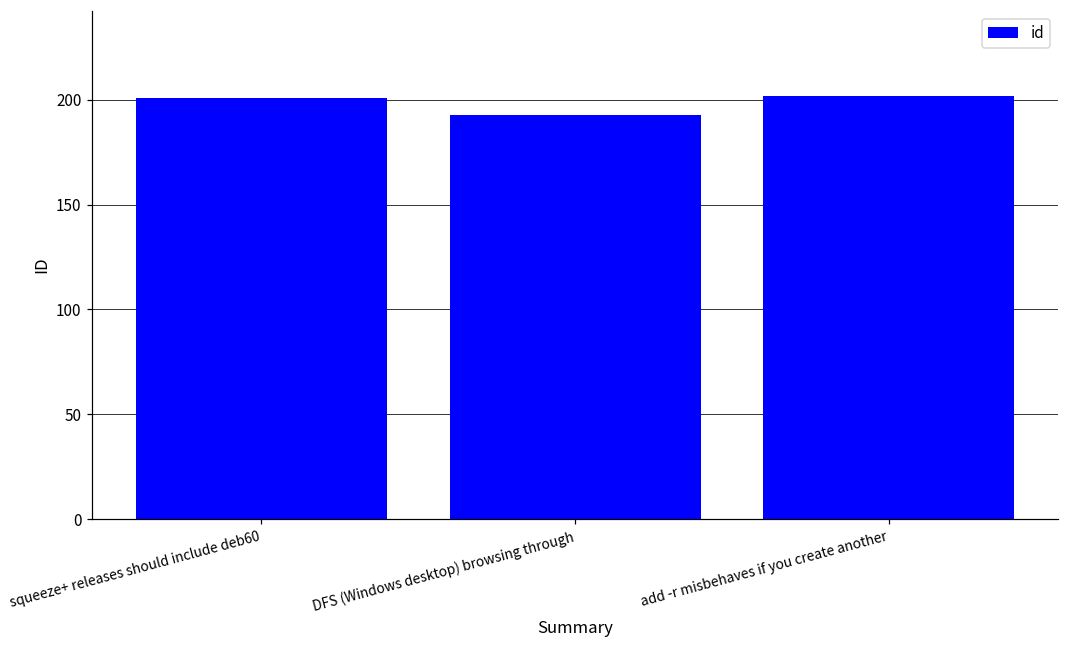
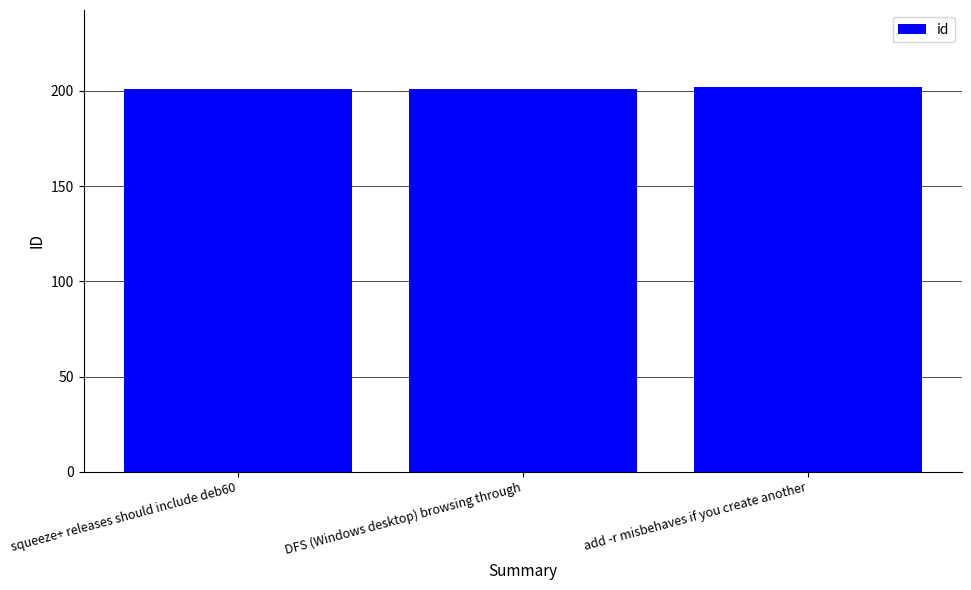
DFS (Windows desktop) browsing through: 193 -> 201
